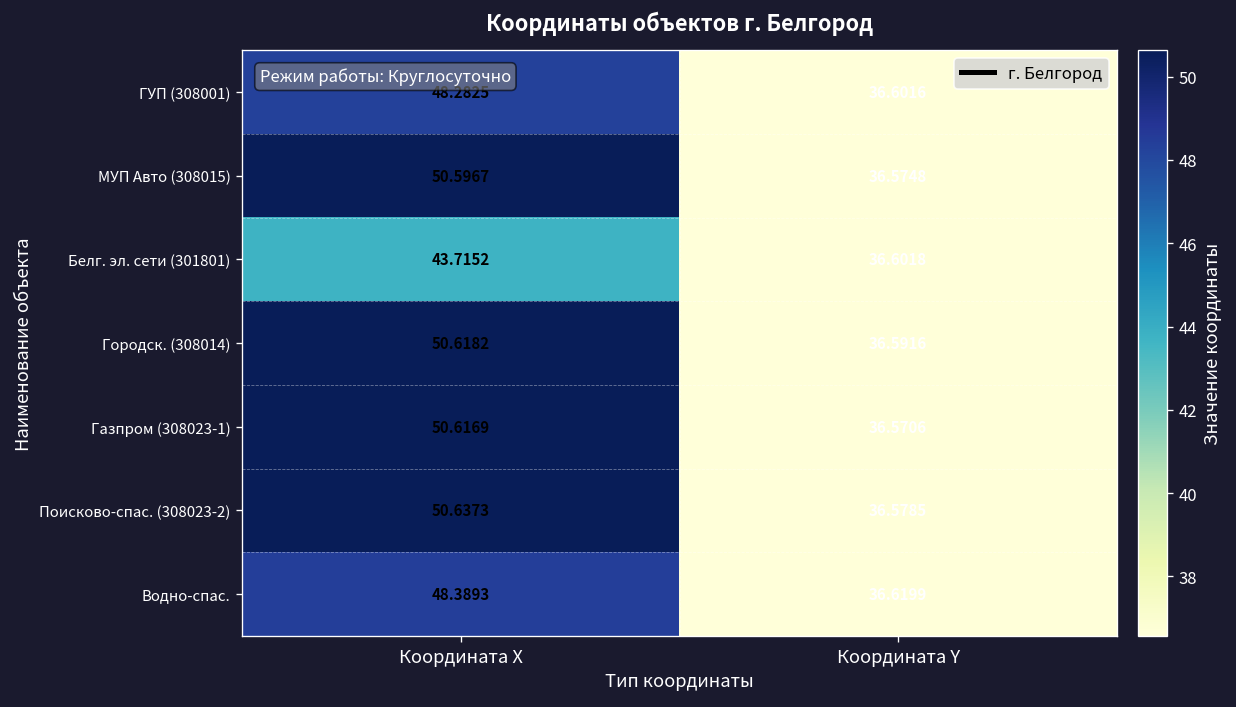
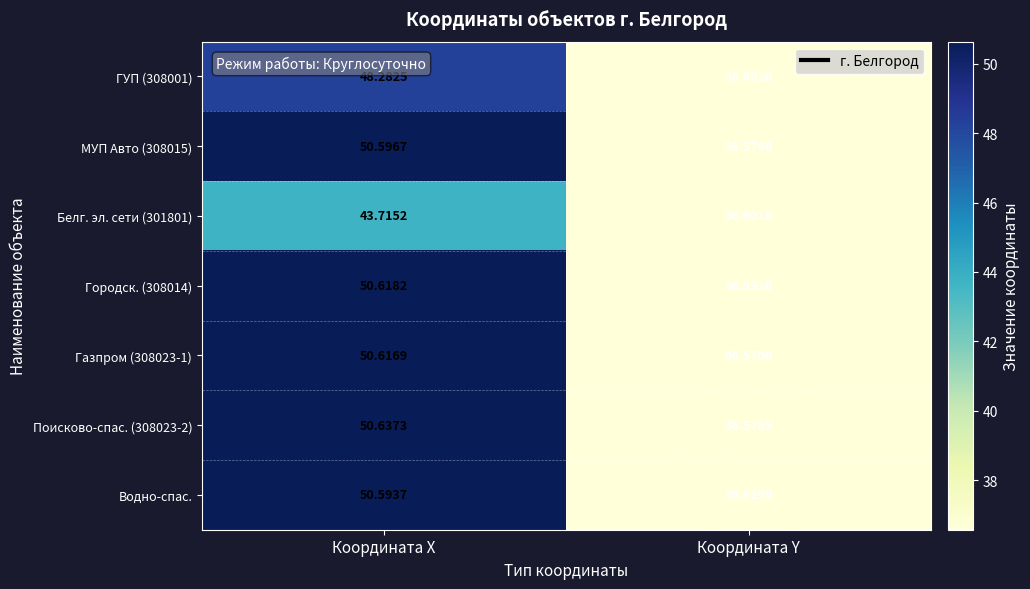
Водно-спас., Координата X: 48.3893 -> 50.5937
